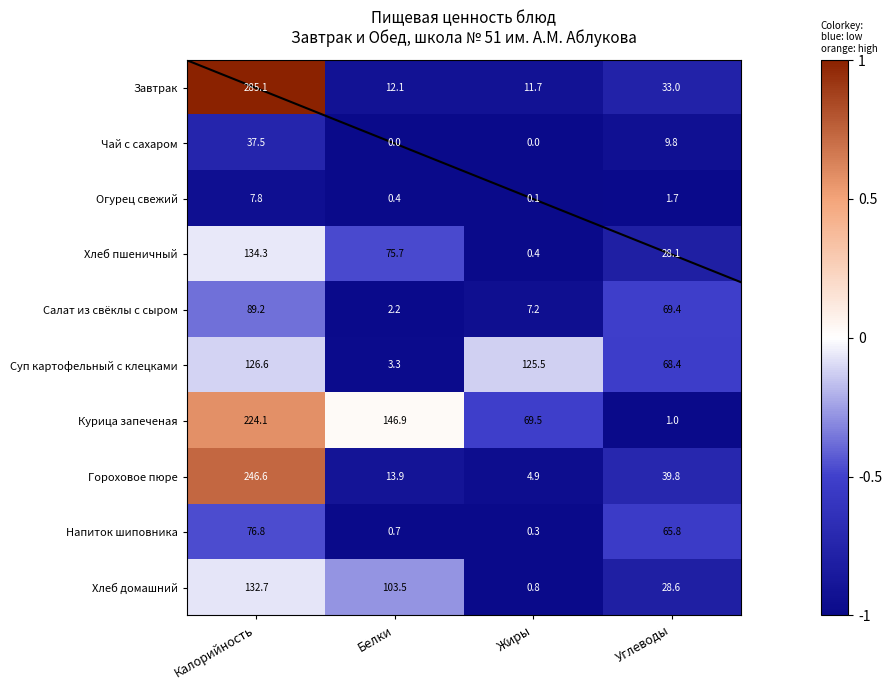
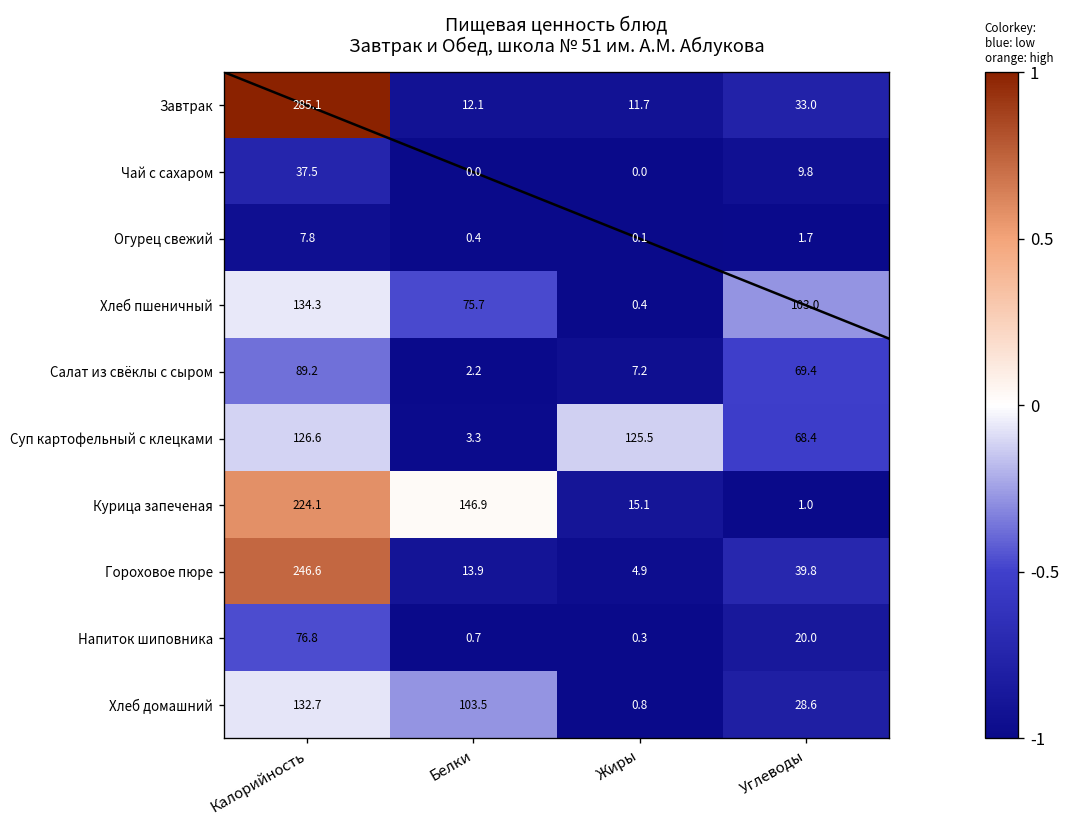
Хлеб пшеничный, Углеводы: 28.1 -> 103.0
Курица запеченая, Жиры: 69.5 -> 15.1
Напиток шиповника, Углеводы: 65.8 -> 20.0
